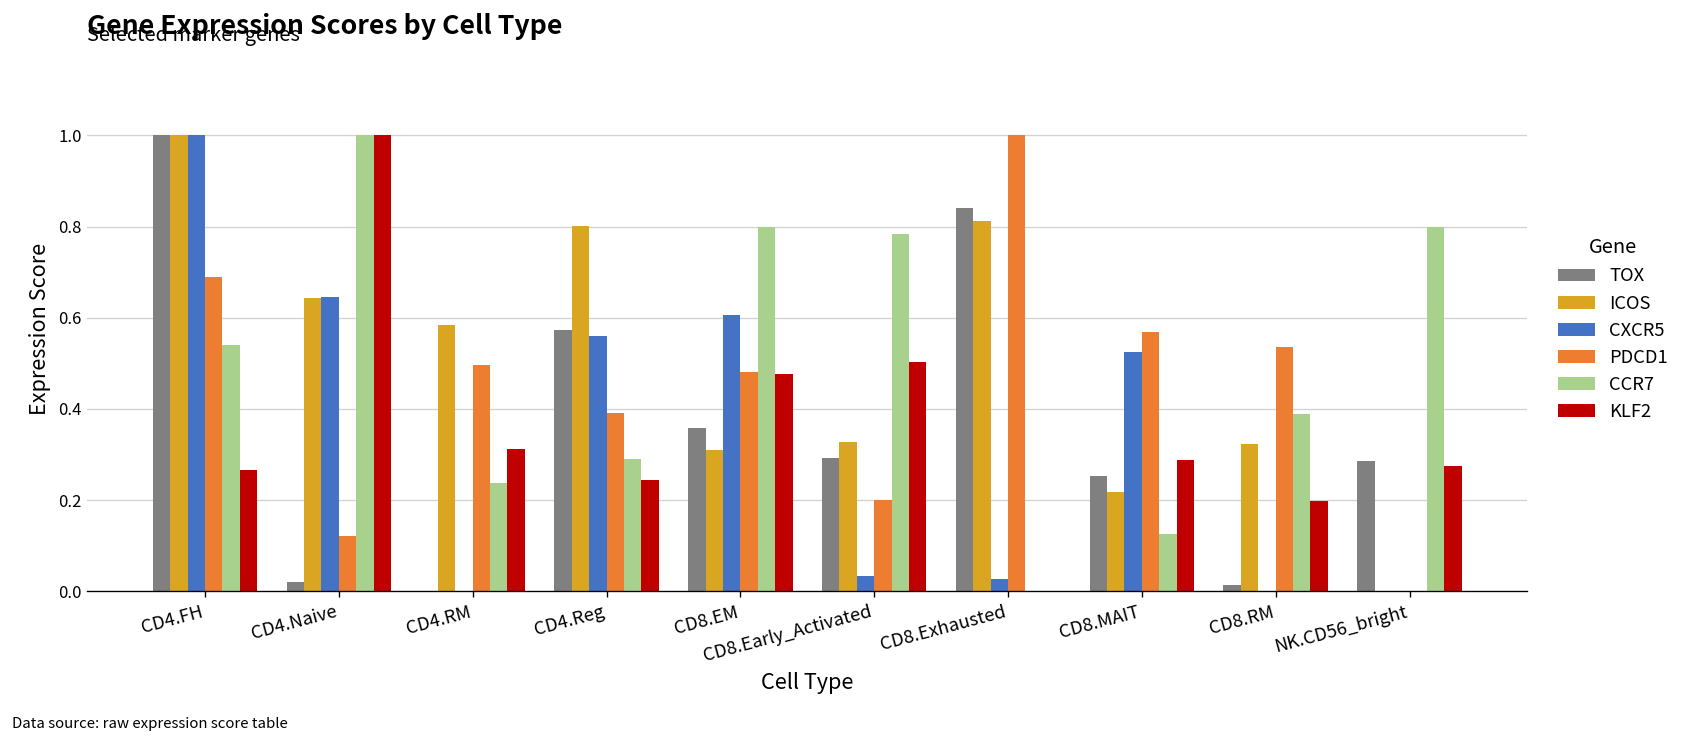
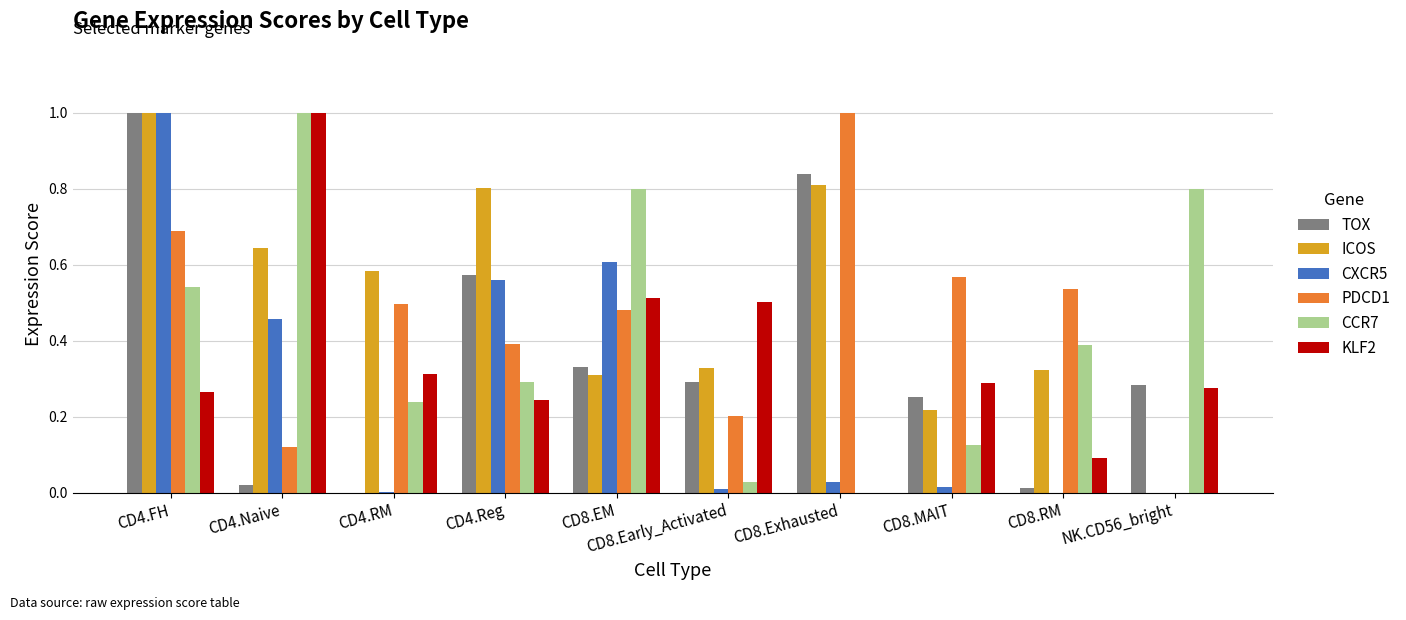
CXCR5, CD4.Naive: 0.65 -> 0.46
TOX, CD8.EM: 0.36 -> 0.33
KLF2, CD8.EM: 0.48 -> 0.51
CXCR5, CD8.Early_Activated: 0.03 -> 0.01
CCR7, CD8.Early_Activated: 0.78 -> 0.03
CXCR5, CD8.MAIT: 0.53 -> 0.02
KLF2, CD8.RM: 0.20 -> 0.09
